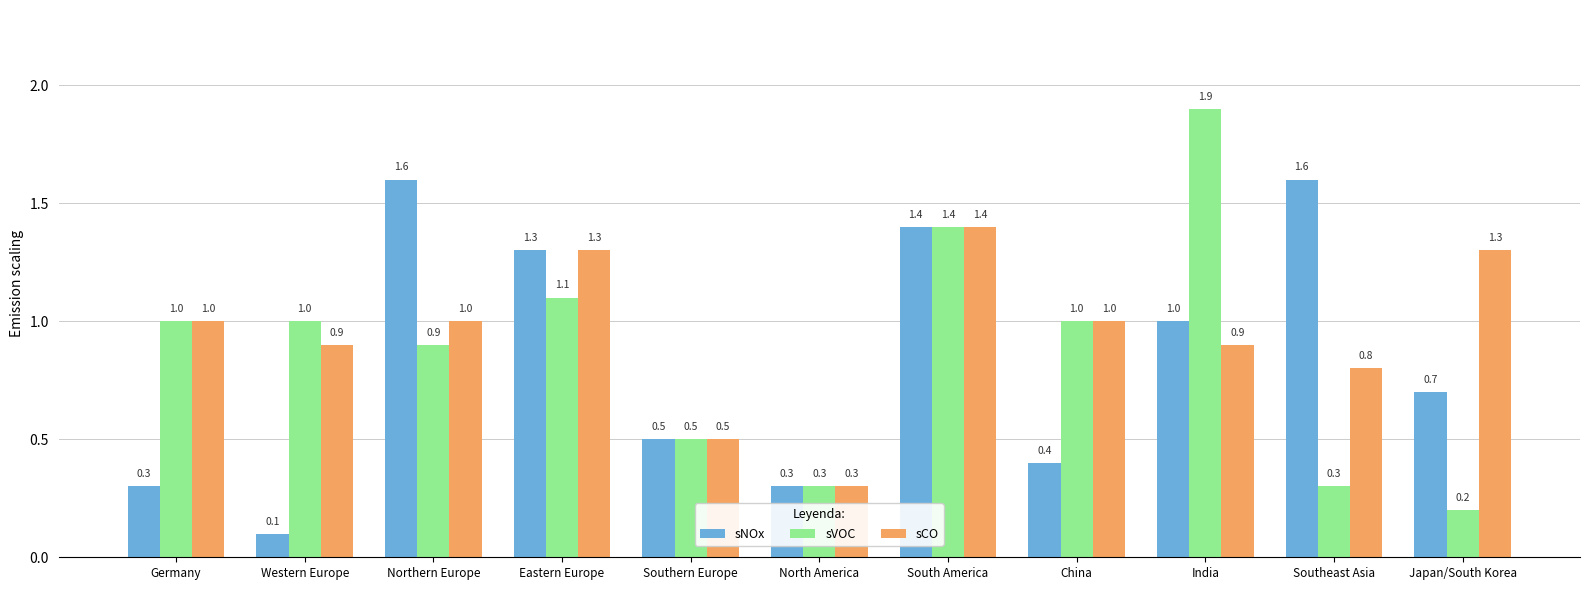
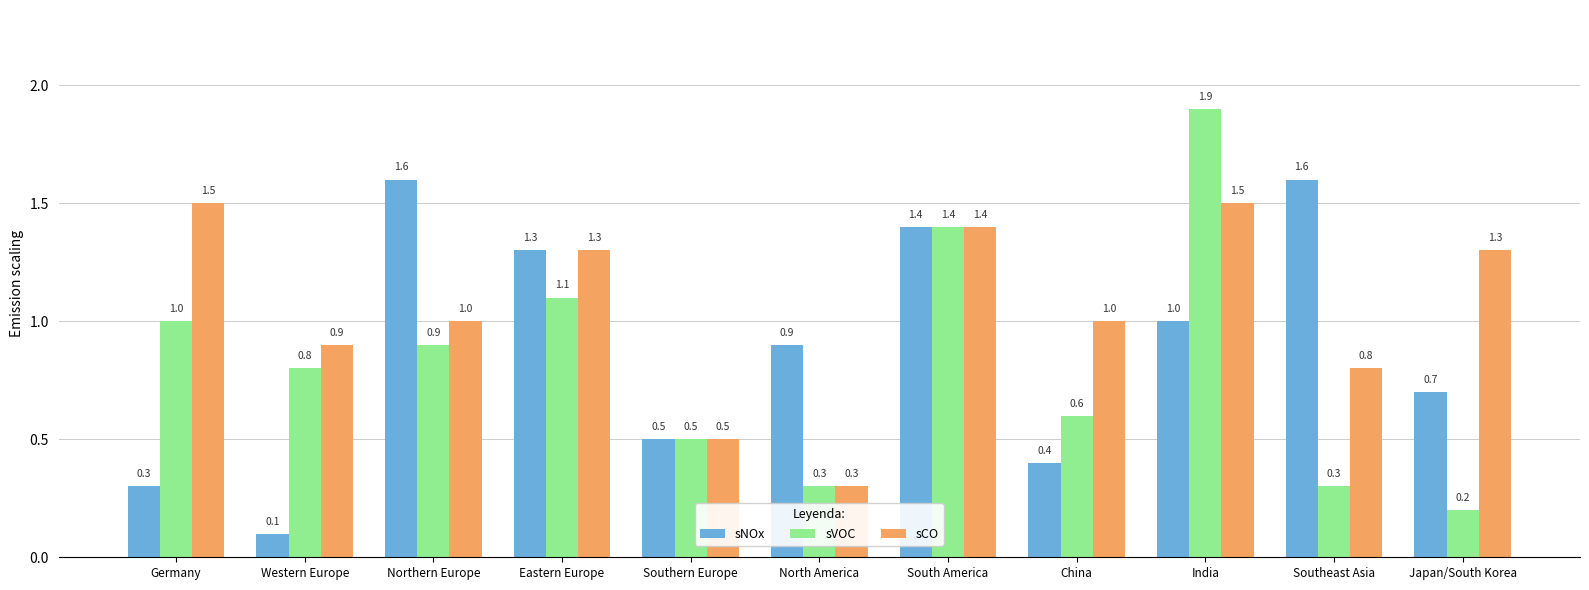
sCO, Germany: 1.0 -> 1.5
sVOC, Western Europe: 1.0 -> 0.8
sNOx, North America: 0.3 -> 0.9
sVOC, China: 1.0 -> 0.6
sCO, India: 0.9 -> 1.5
